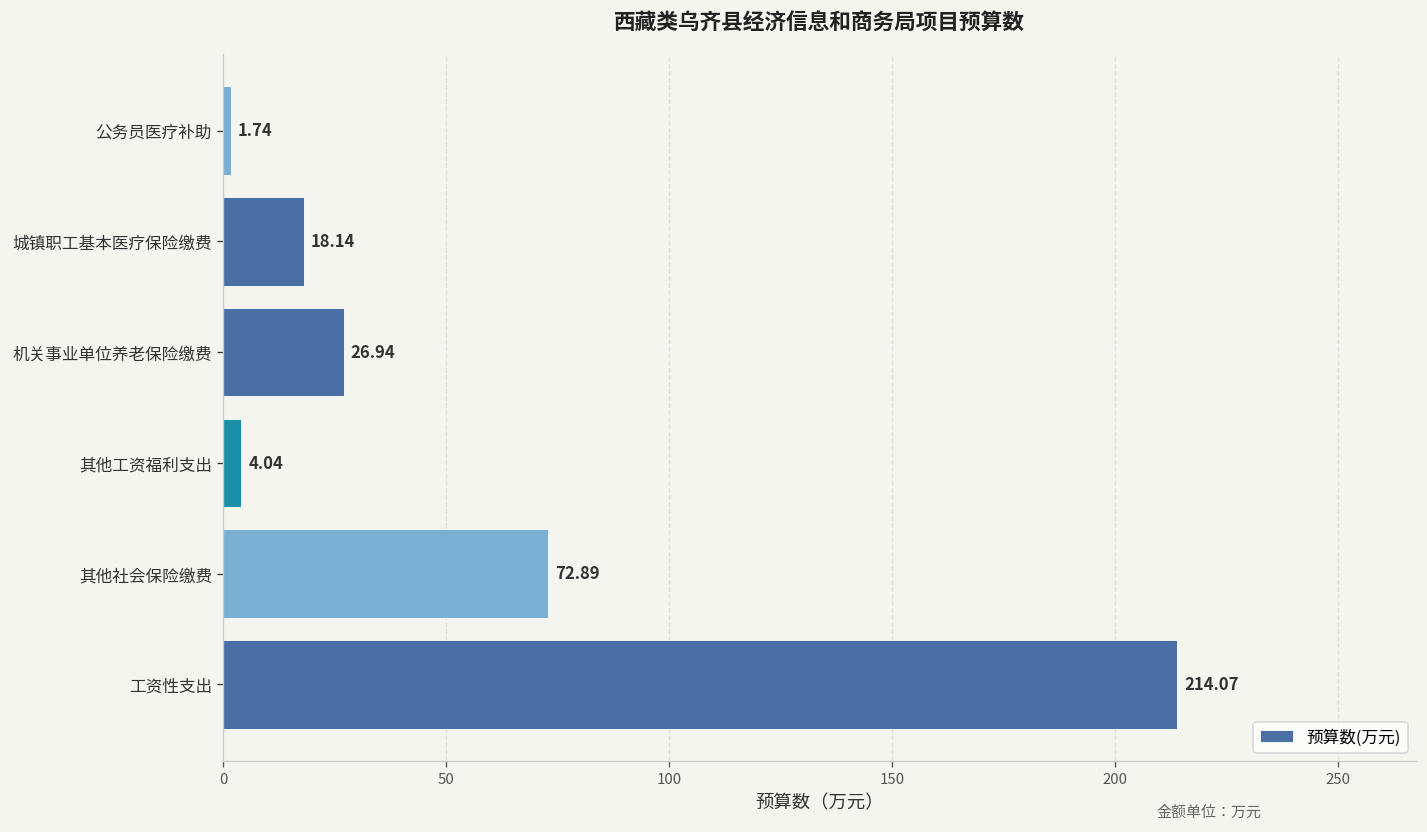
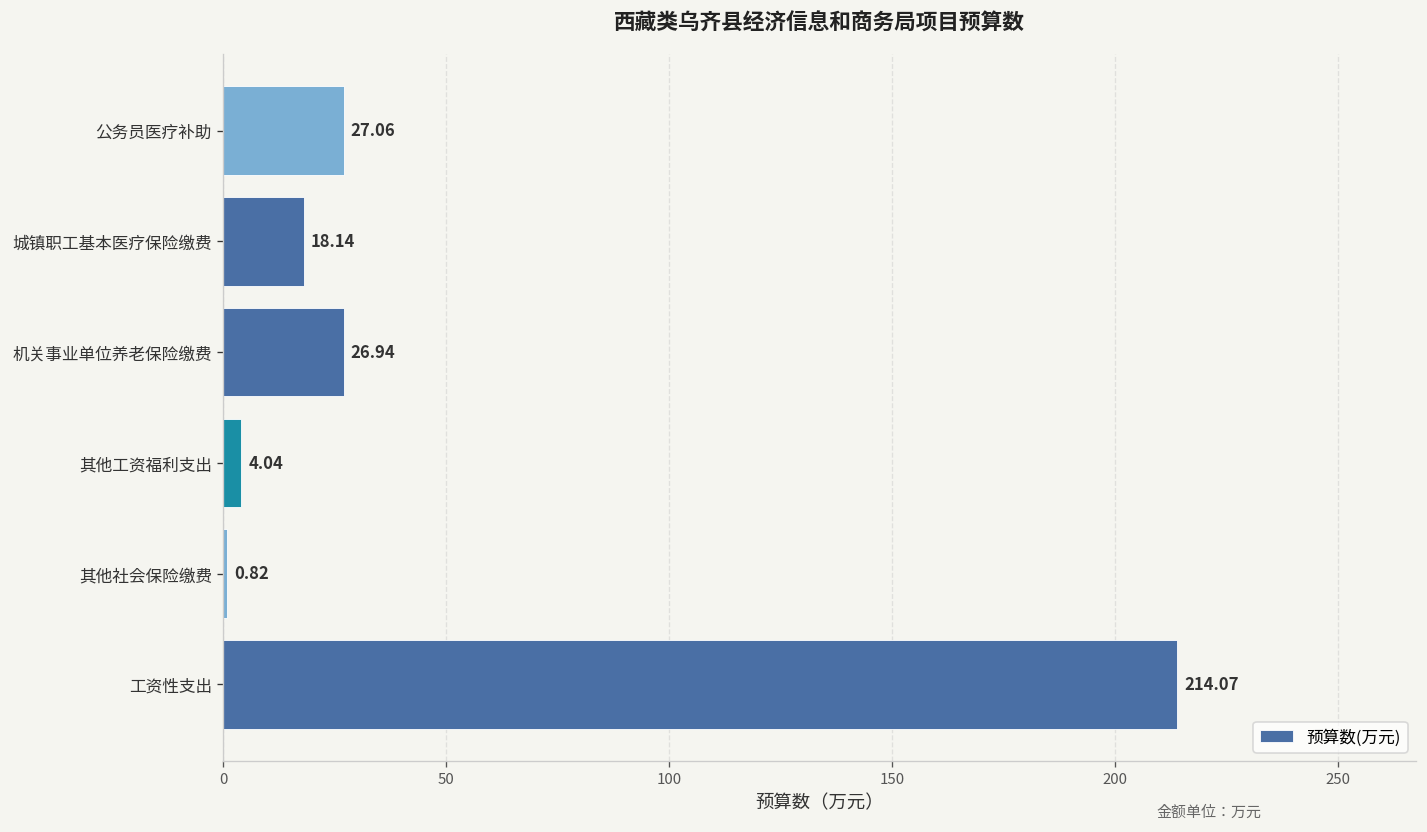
公务员医疗补助: 1.74 -> 27.06
其他社会保险缴费: 72.89 -> 0.82
